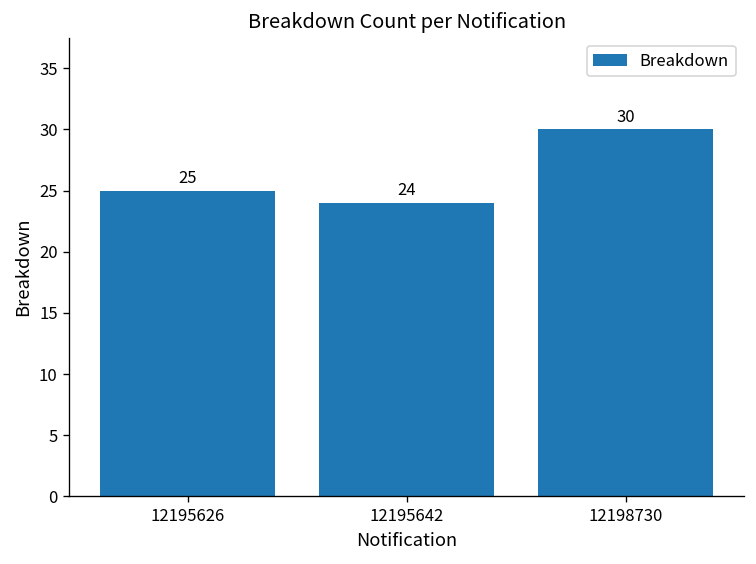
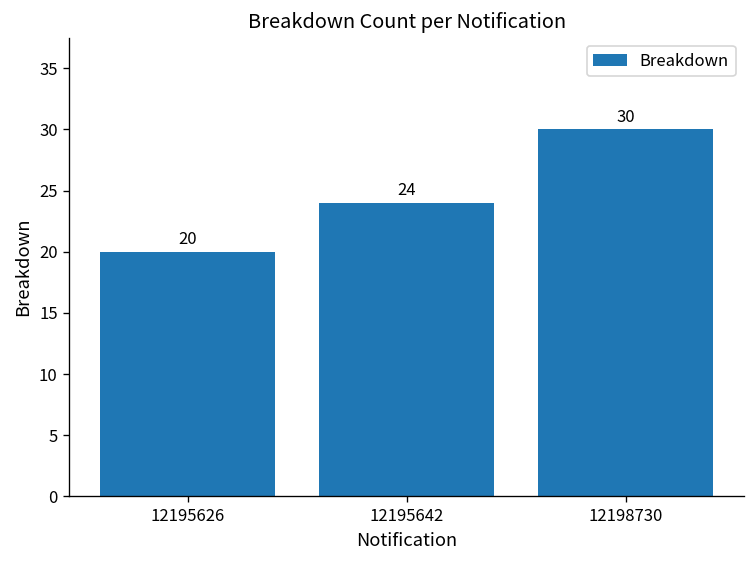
12195626: 25 -> 20
